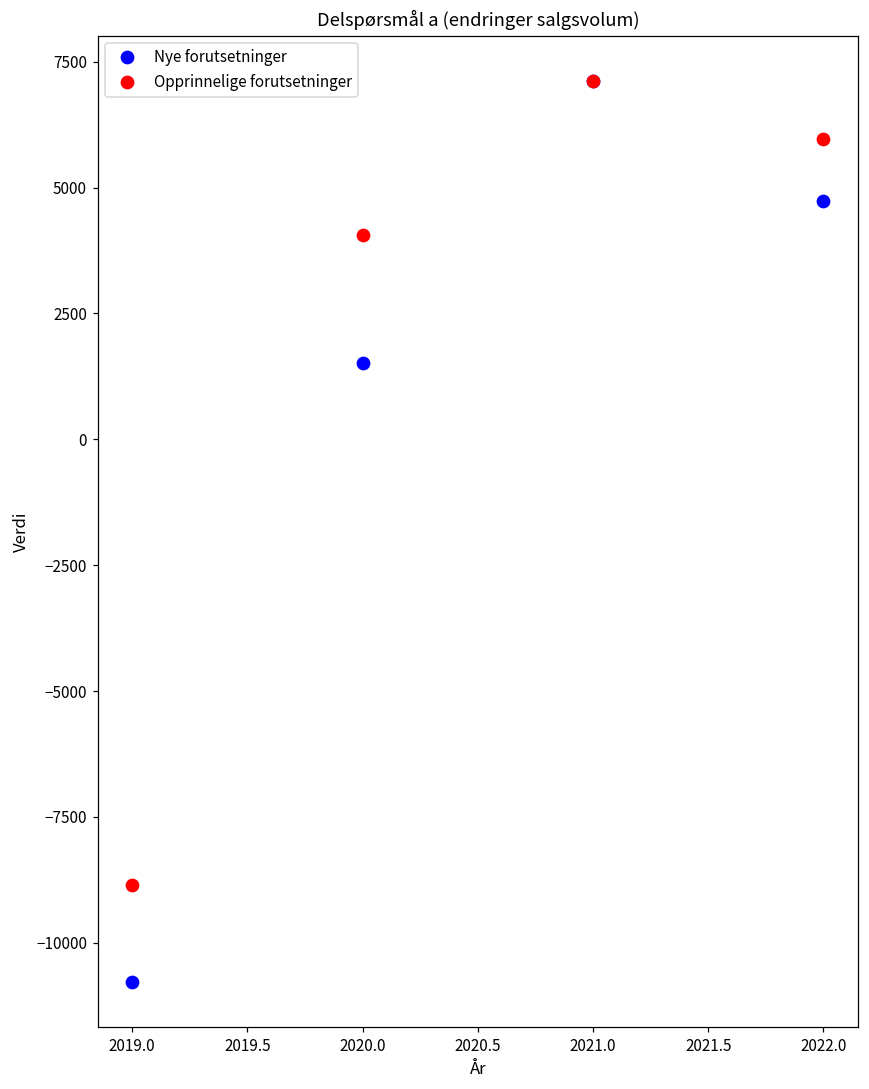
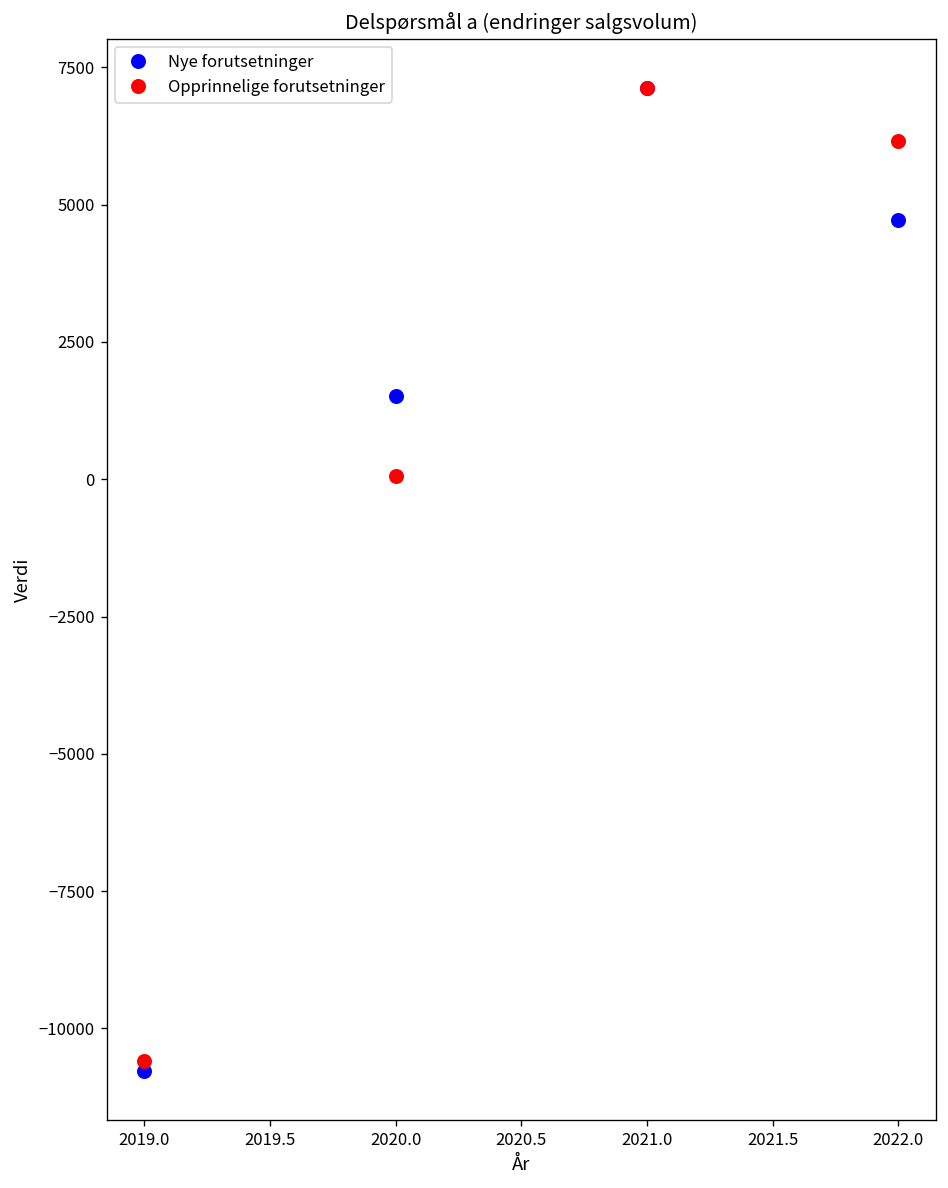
Opprinnelige forutsetninger, 2019.0: -8900 -> -10600
Opprinnelige forutsetninger, 2020.0: 4100 -> 100
Opprinnelige forutsetninger, 2022.0: 6000 -> 6200
